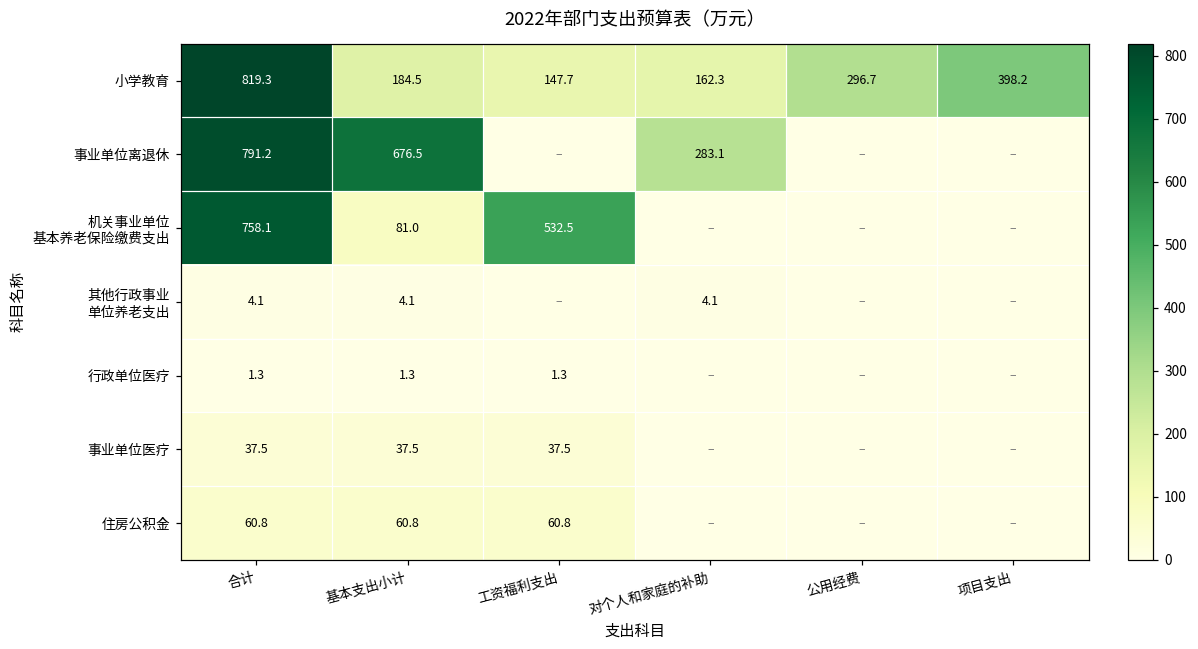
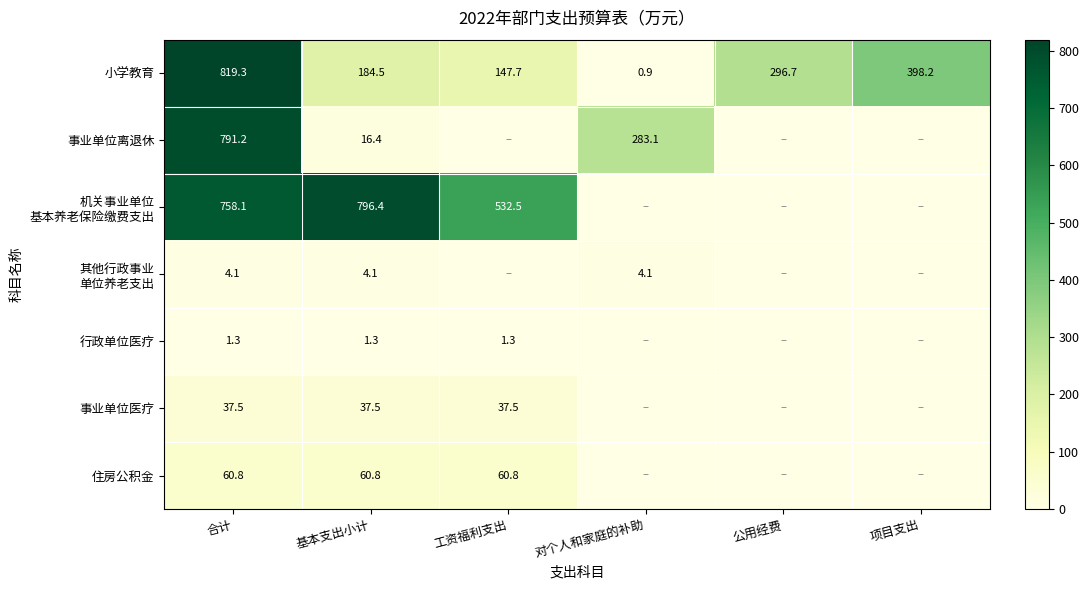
小学教育, 对个人和家庭的补助: 162.3 -> 0.9
事业单位离退休, 基本支出小计: 676.5 -> 16.4
机关事业单位 基本养老保险缴费支出, 基本支出小计: 81.0 -> 796.4
